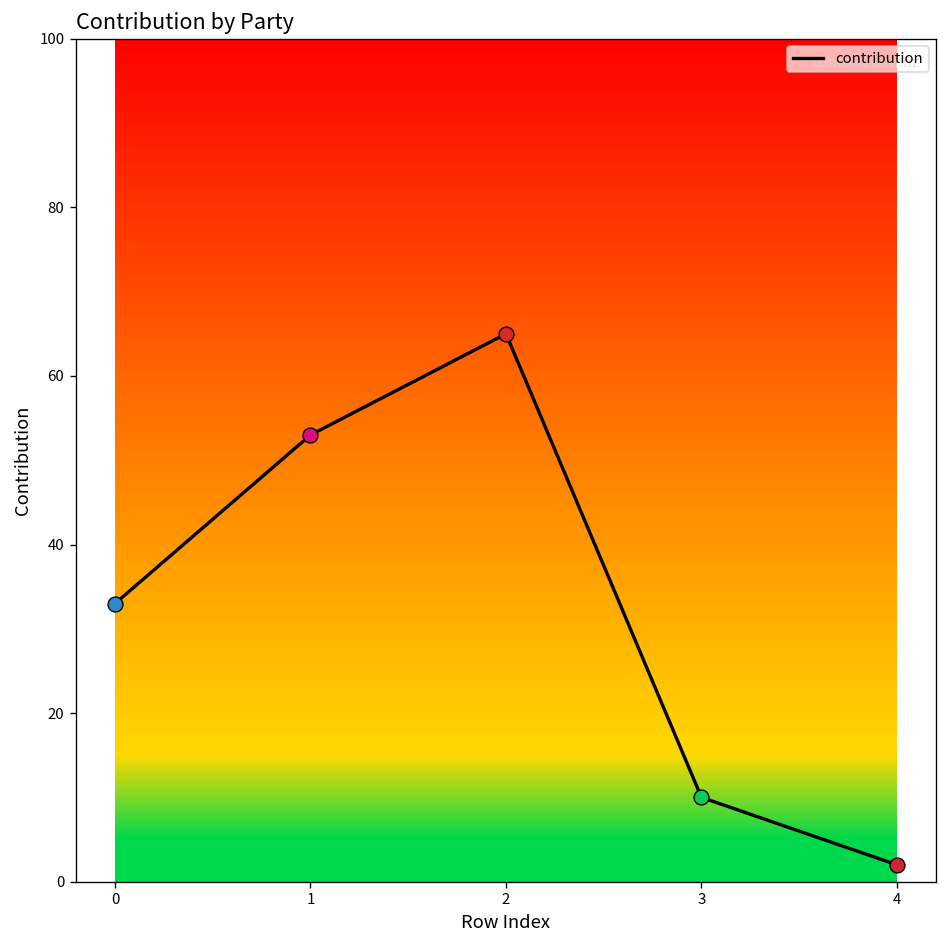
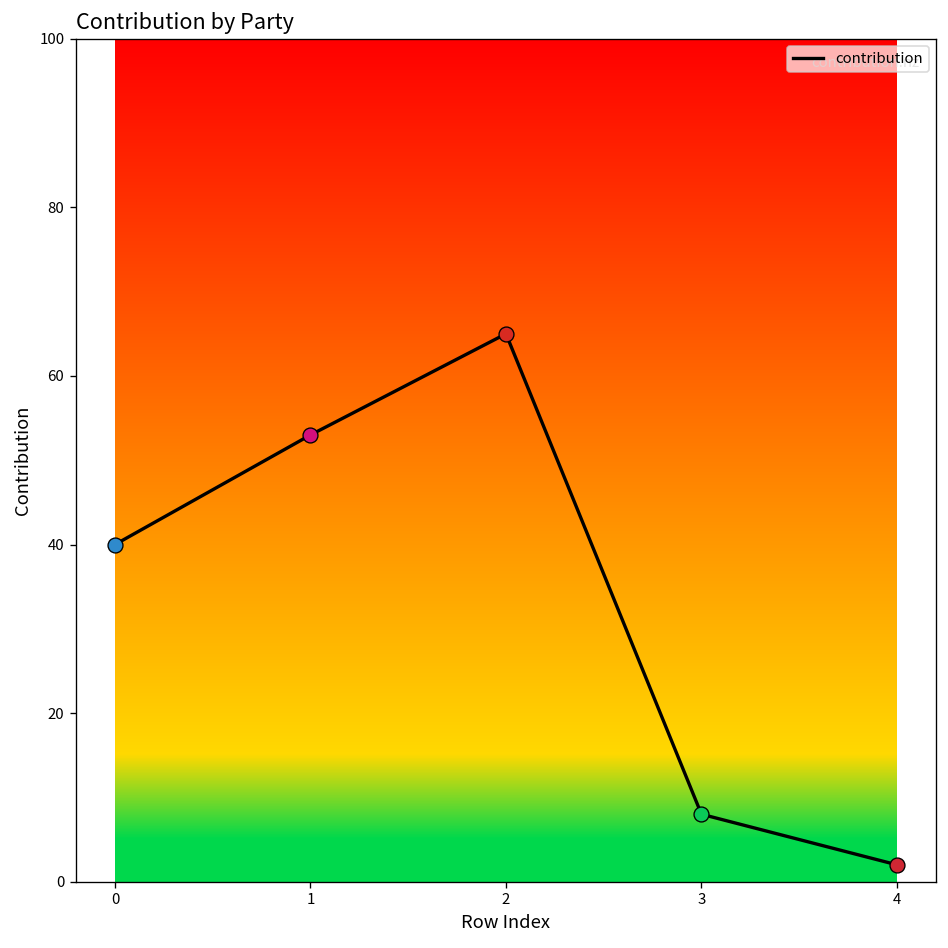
contribution, 0: 33 -> 40
contribution, 3: 10 -> 8
